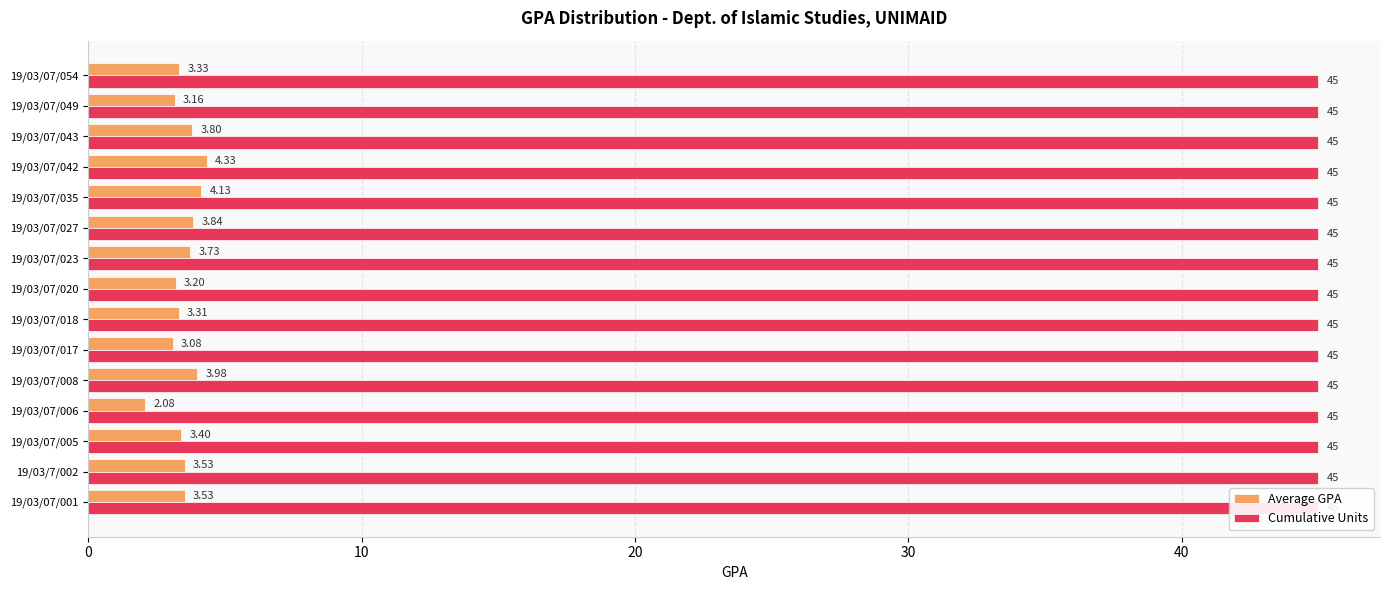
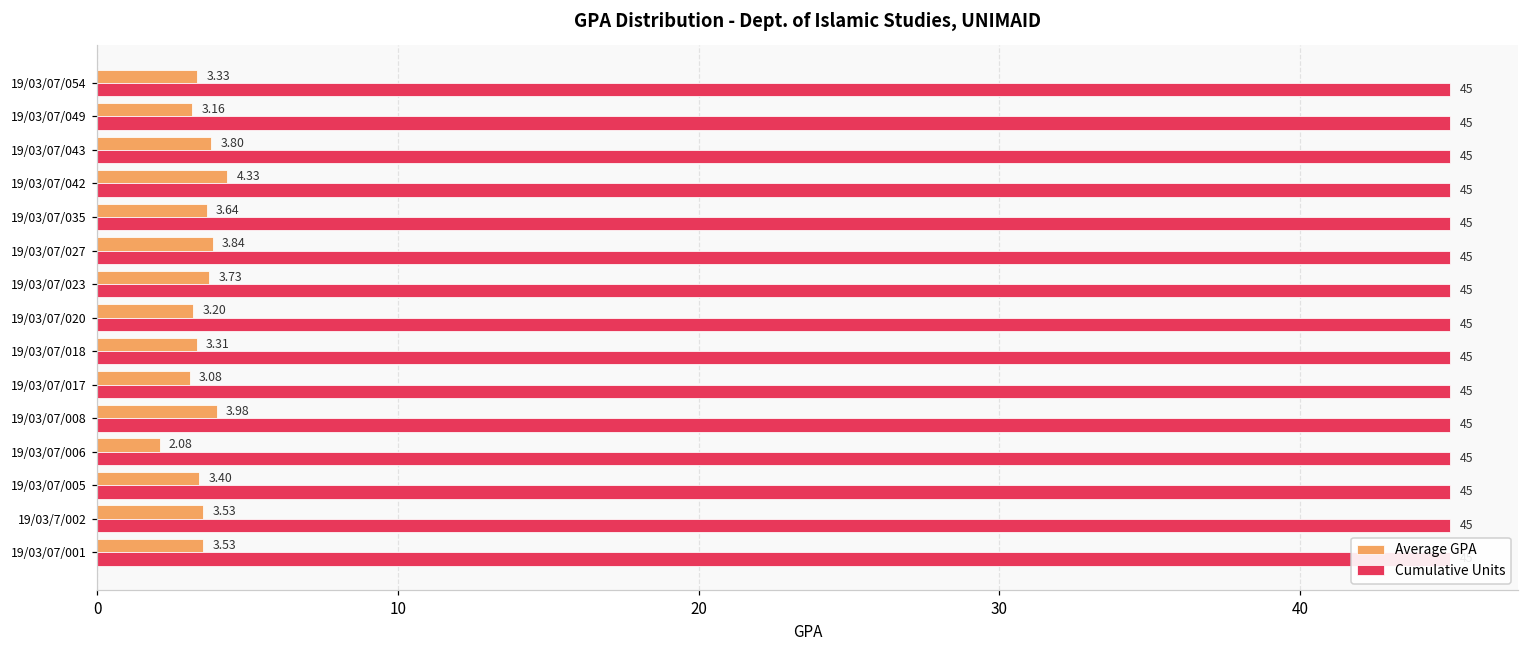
Average GPA, 19/03/07/035: 4.13 -> 3.64
